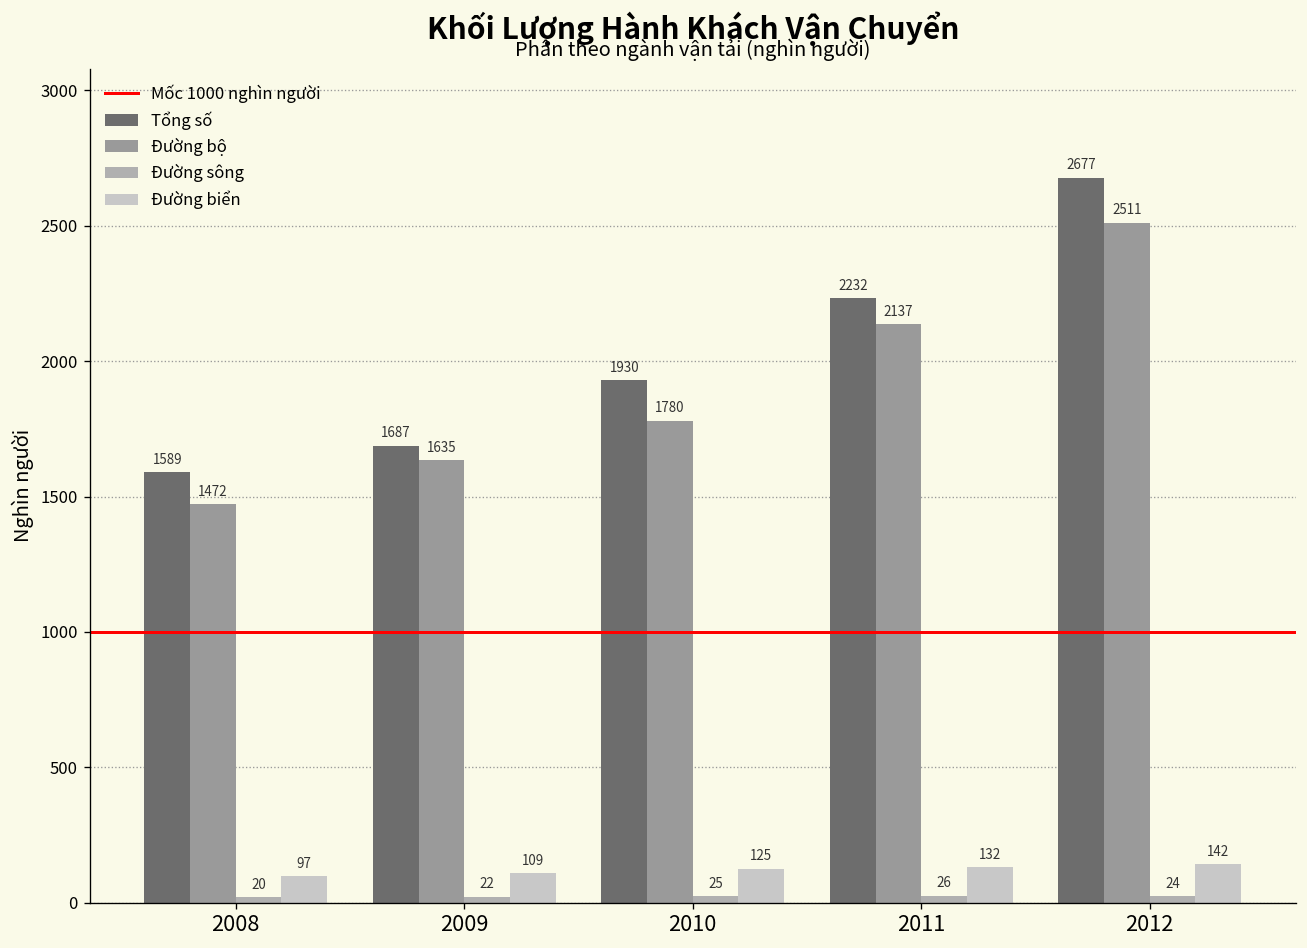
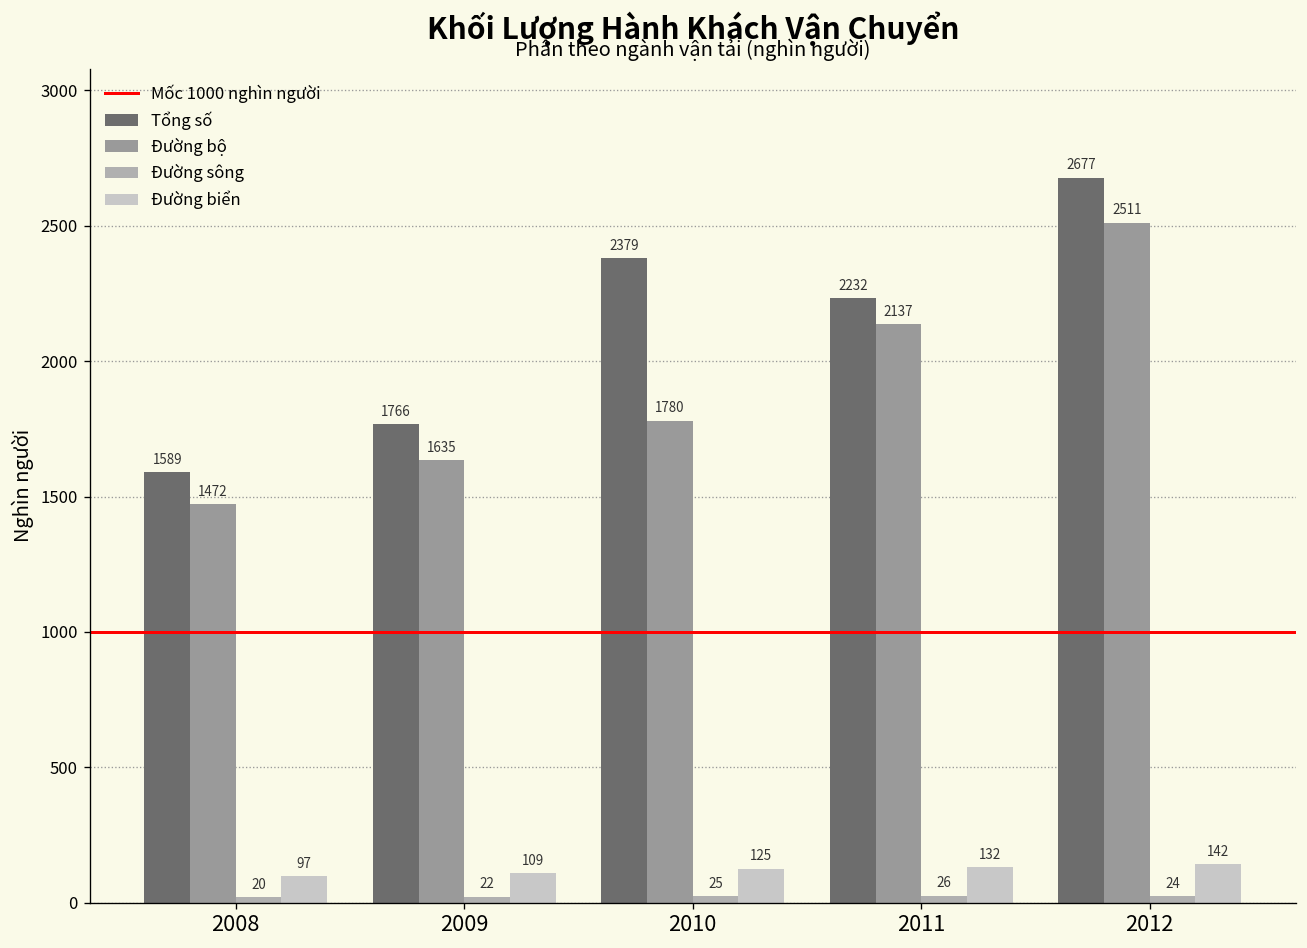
Tổng số, 2009: 1687 -> 1766
Tổng số, 2010: 1930 -> 2379
